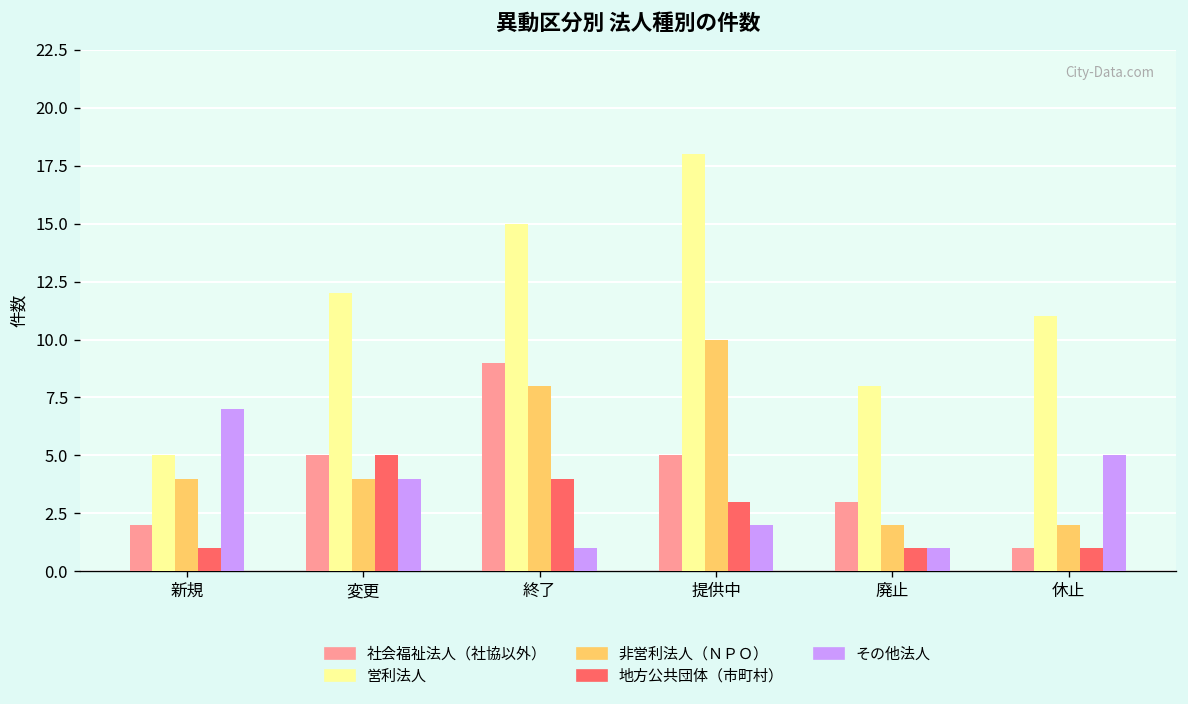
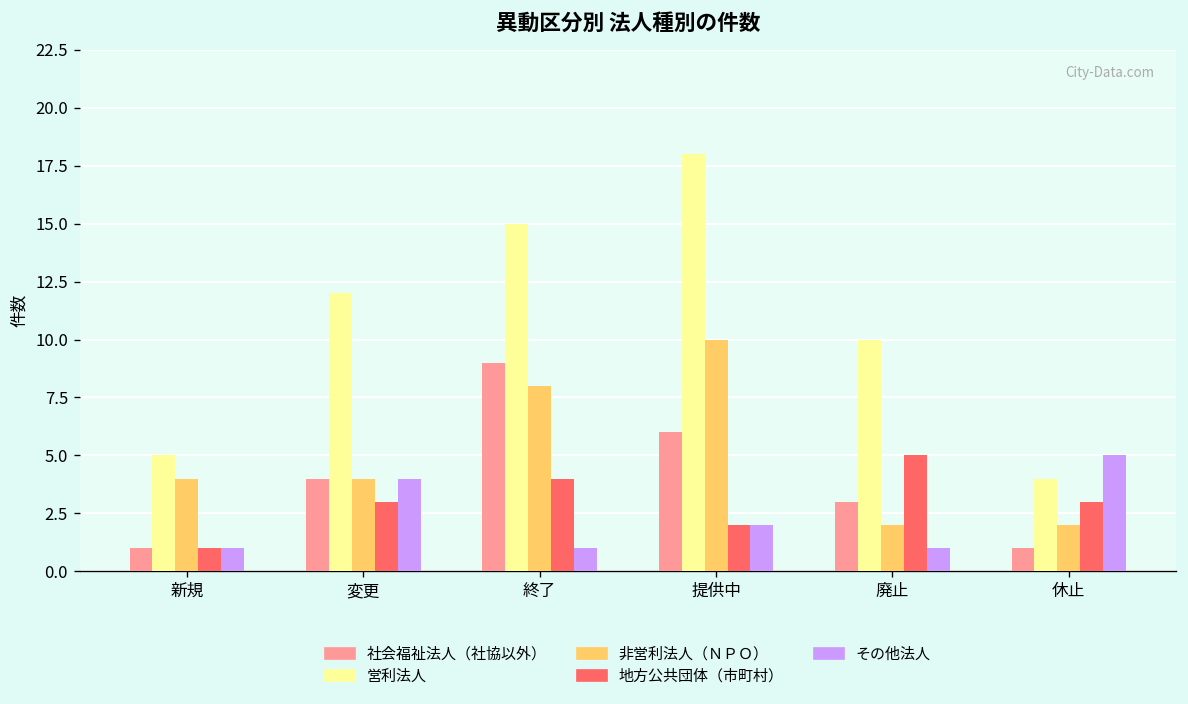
社会福祉法人（社協以外）, 新規: 2 -> 1
その他法人, 新規: 7 -> 1
社会福祉法人（社協以外）, 変更: 5 -> 4
地方公共団体（市町村）, 変更: 5 -> 3
社会福祉法人（社協以外）, 提供中: 5 -> 6
地方公共団体（市町村）, 提供中: 3 -> 2
営利法人, 廃止: 8 -> 10
地方公共団体（市町村）, 廃止: 1 -> 5
営利法人, 休止: 11 -> 4
地方公共団体（市町村）, 休止: 1 -> 3
